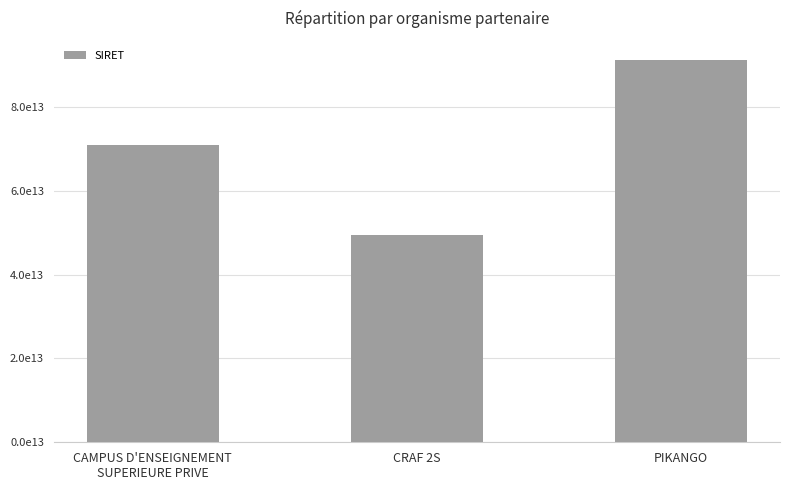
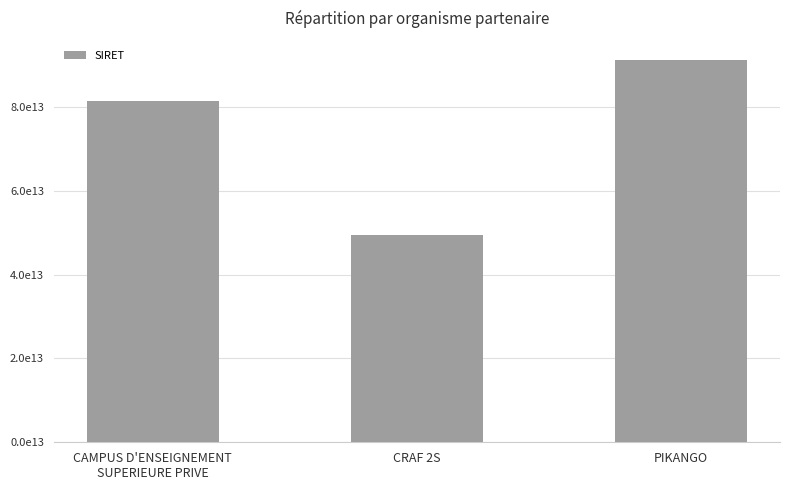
CAMPUS D'ENSEIGNEMENT SUPERIEURE PRIVE: 71000000000000 -> 81000000000000
